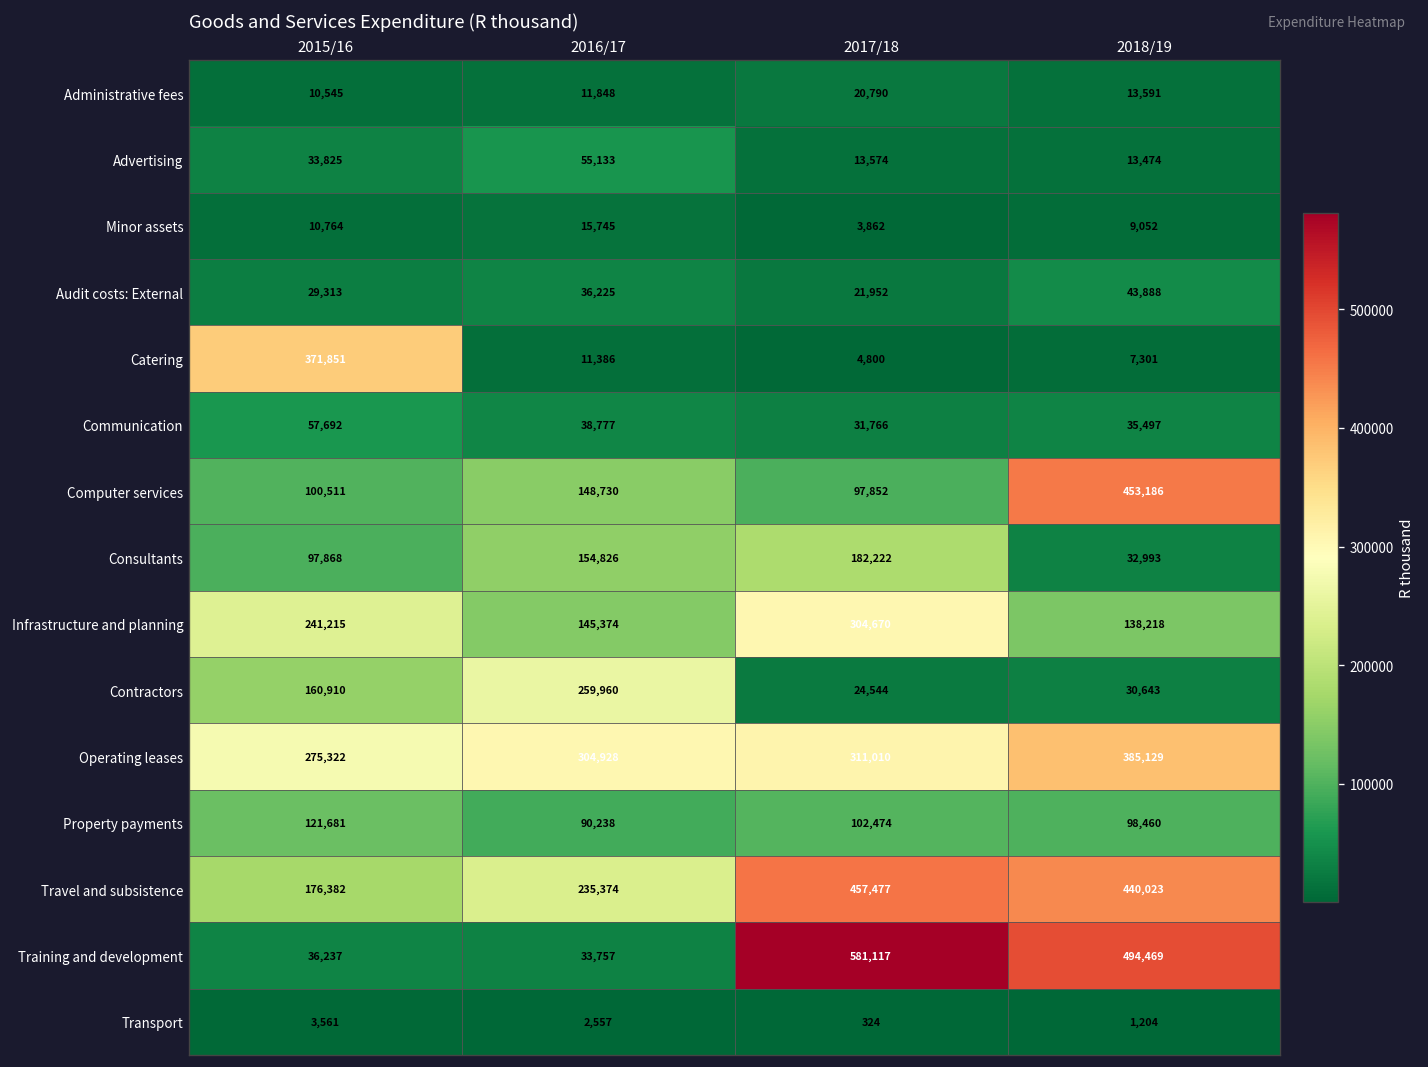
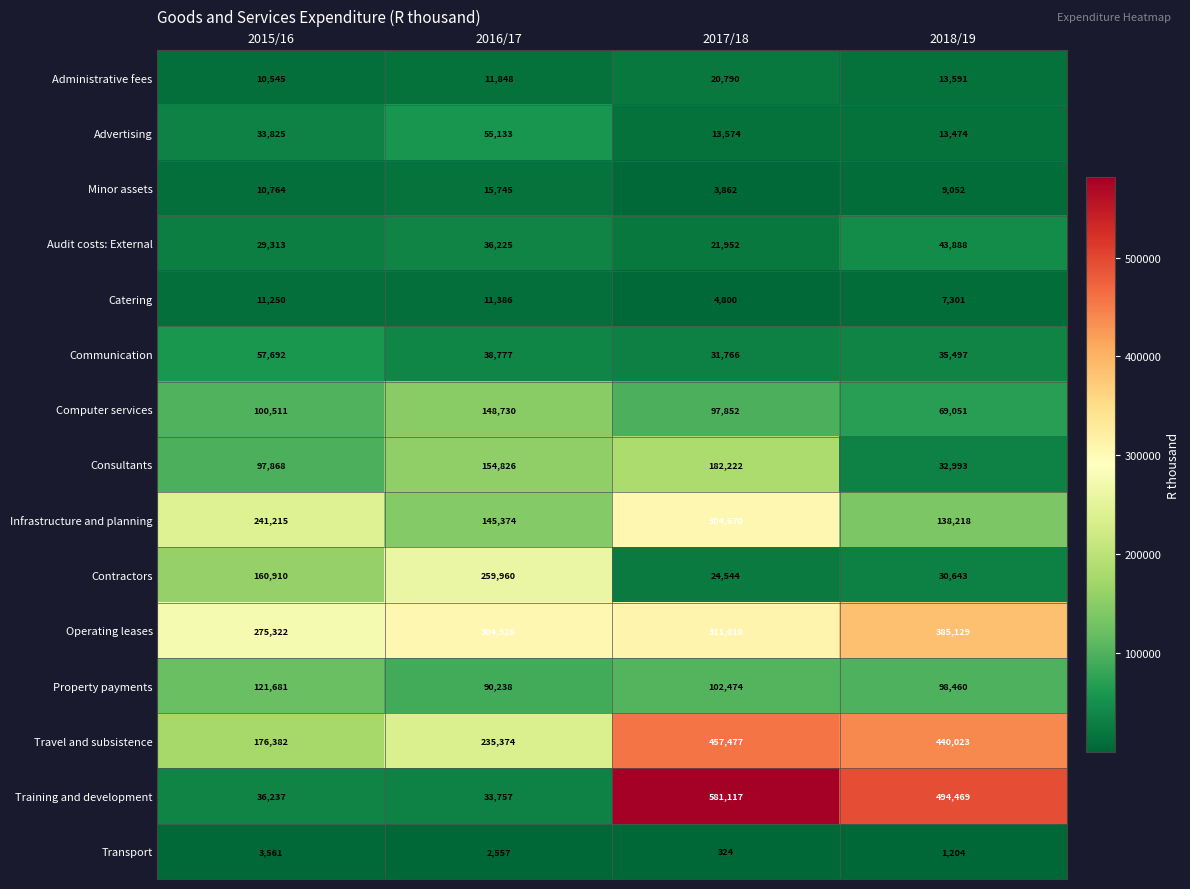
Catering, 2015/16: 371,851 -> 11,250
Computer services, 2018/19: 453,186 -> 69,051
